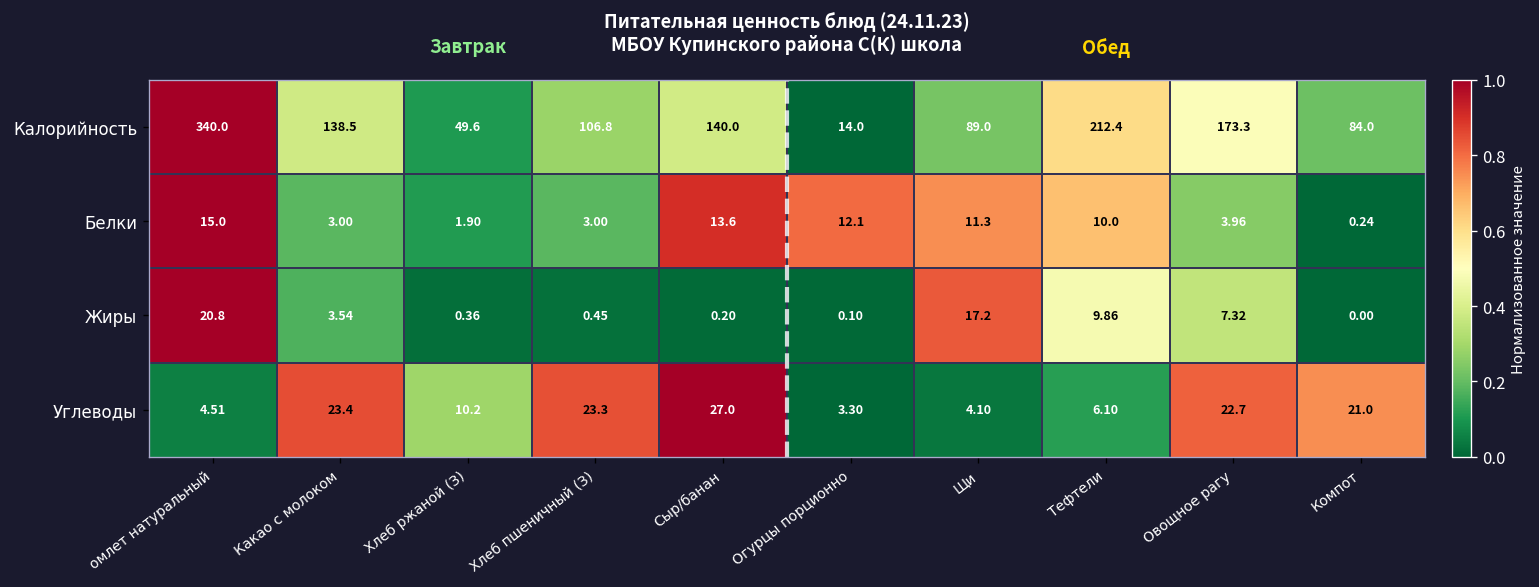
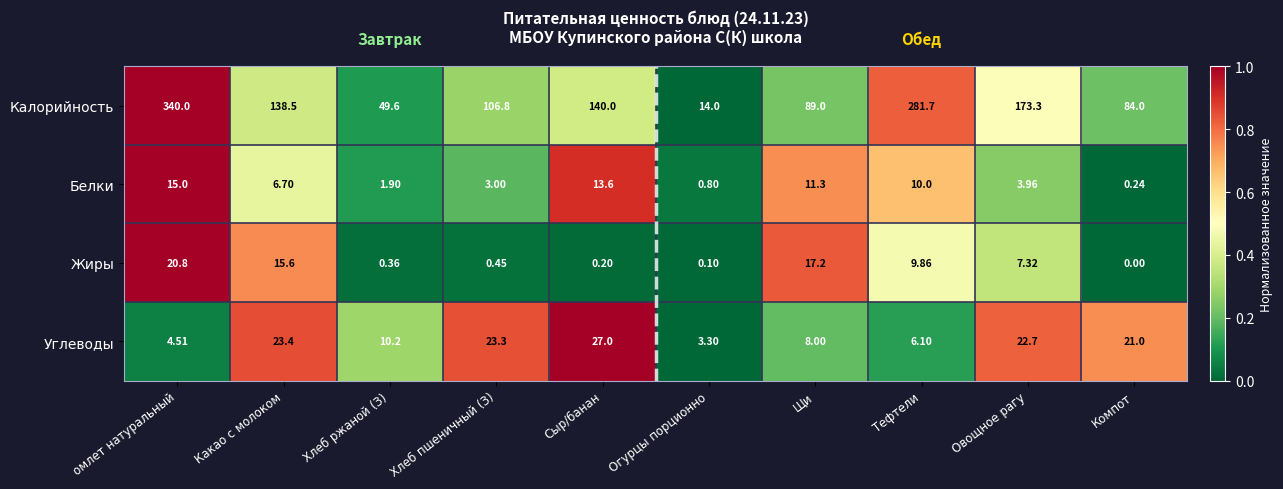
Калорийность, Тефтели: 212.4 -> 281.7
Белки, Какао с молоком: 3.00 -> 6.70
Белки, Огурцы порционно: 12.1 -> 0.80
Жиры, Какао с молоком: 3.54 -> 15.6
Углеводы, Щи: 4.10 -> 8.00
